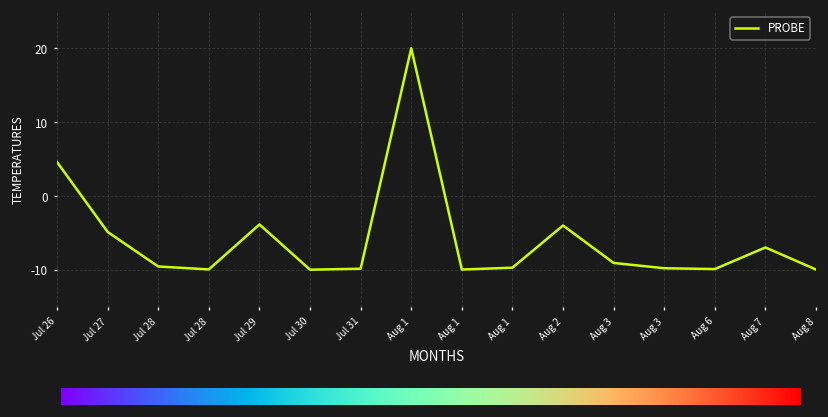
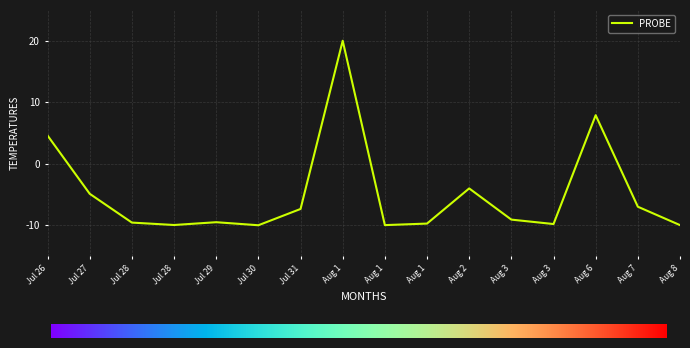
Jul 29: -4 -> -10
Jul 31: -10 -> -7
Aug 6: -10 -> 8
